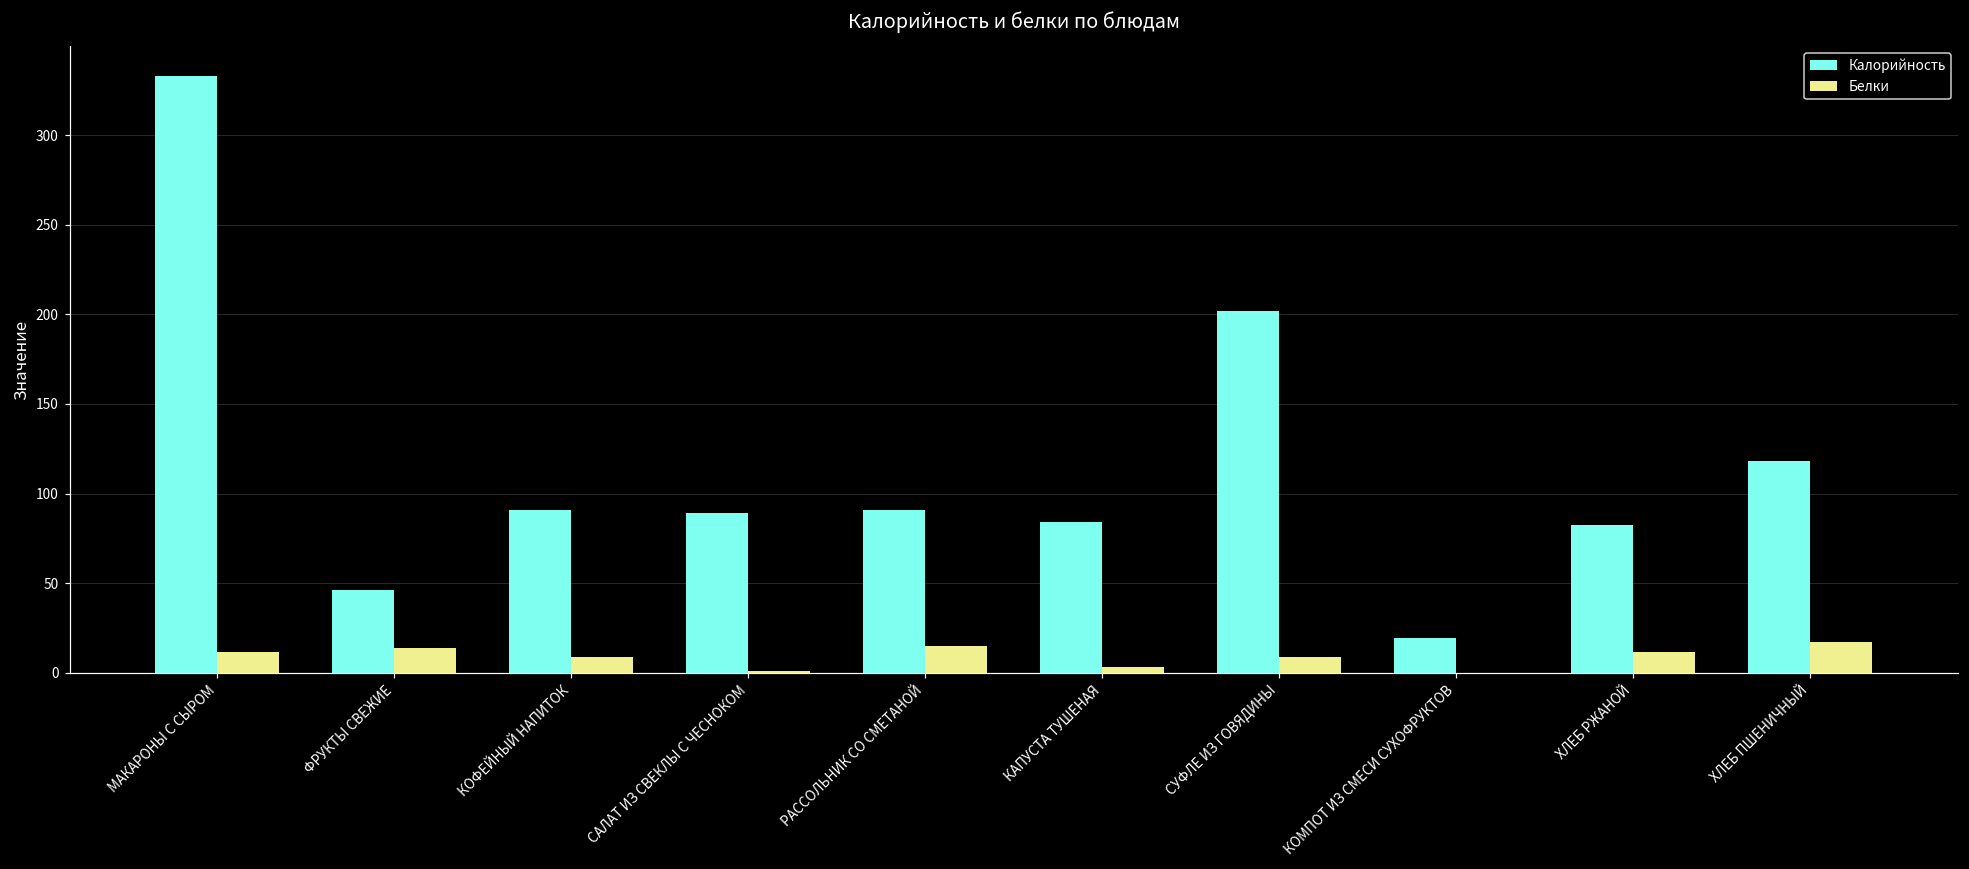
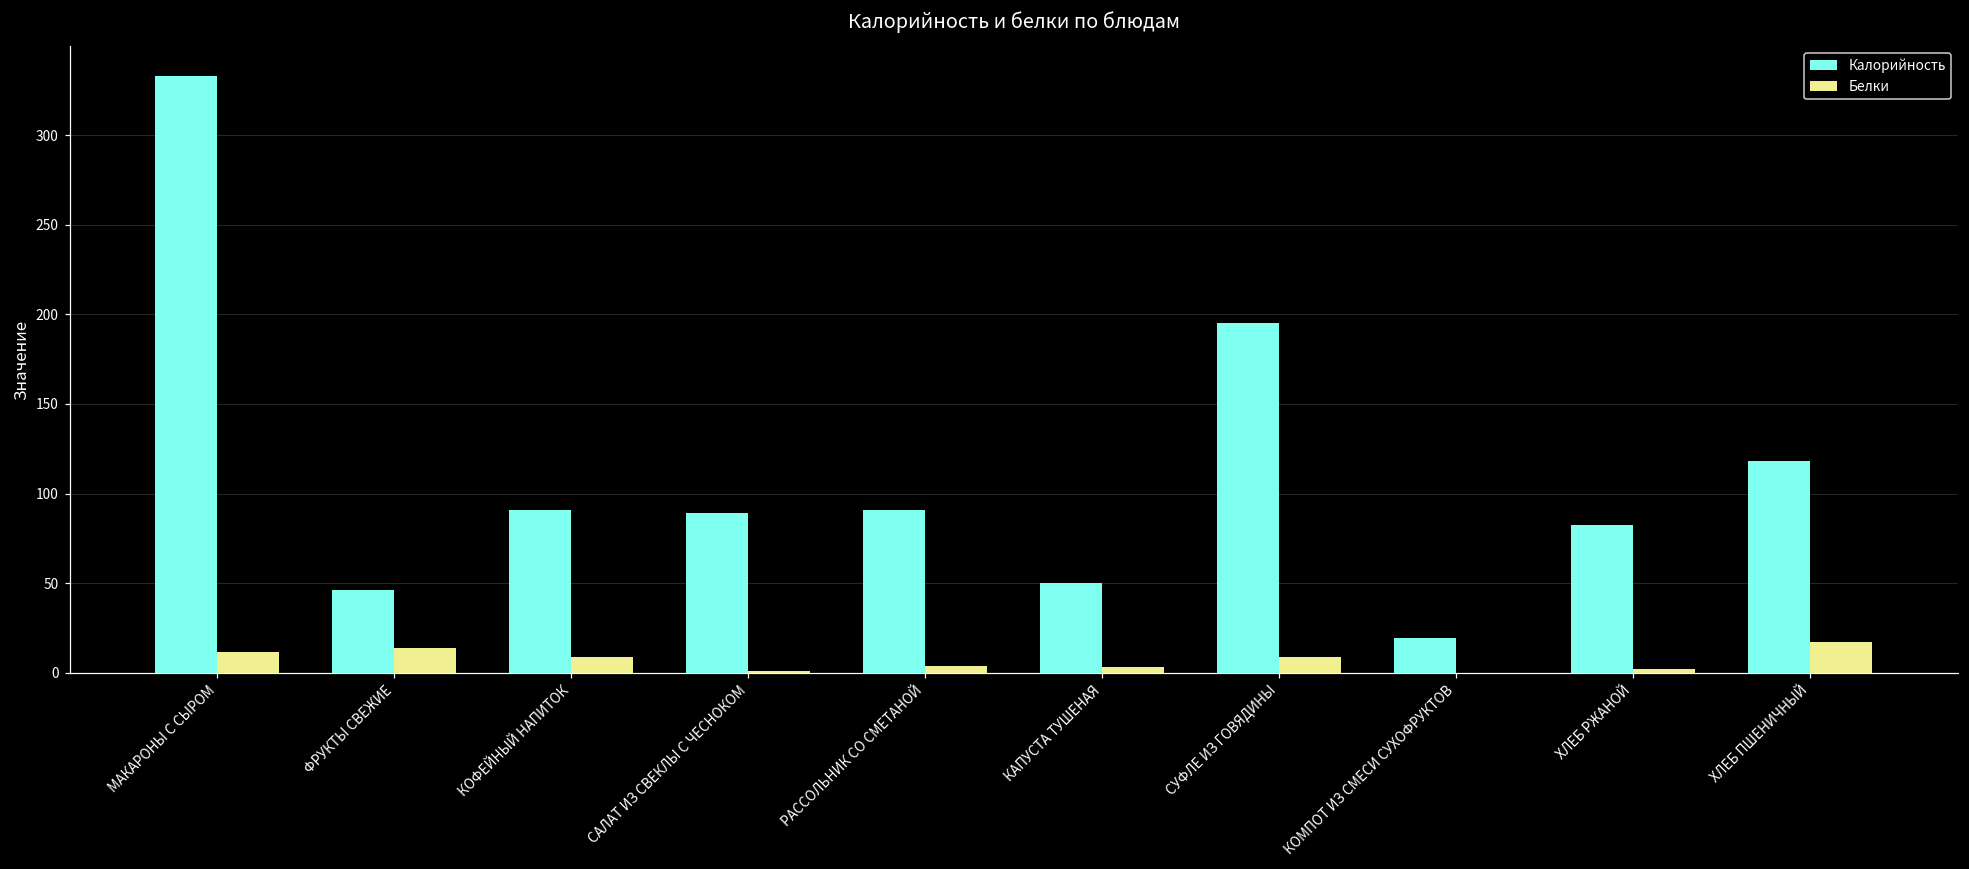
Белки, РАССОЛЬНИК СО СМЕТАНОЙ: 15 -> 4
Калорийность, КАПУСТА ТУШЕНАЯ: 84 -> 50
Калорийность, СУФЛЕ ИЗ ГОВЯДИНЫ: 202 -> 195
Белки, ХЛЕБ РЖАНОЙ: 12 -> 2
